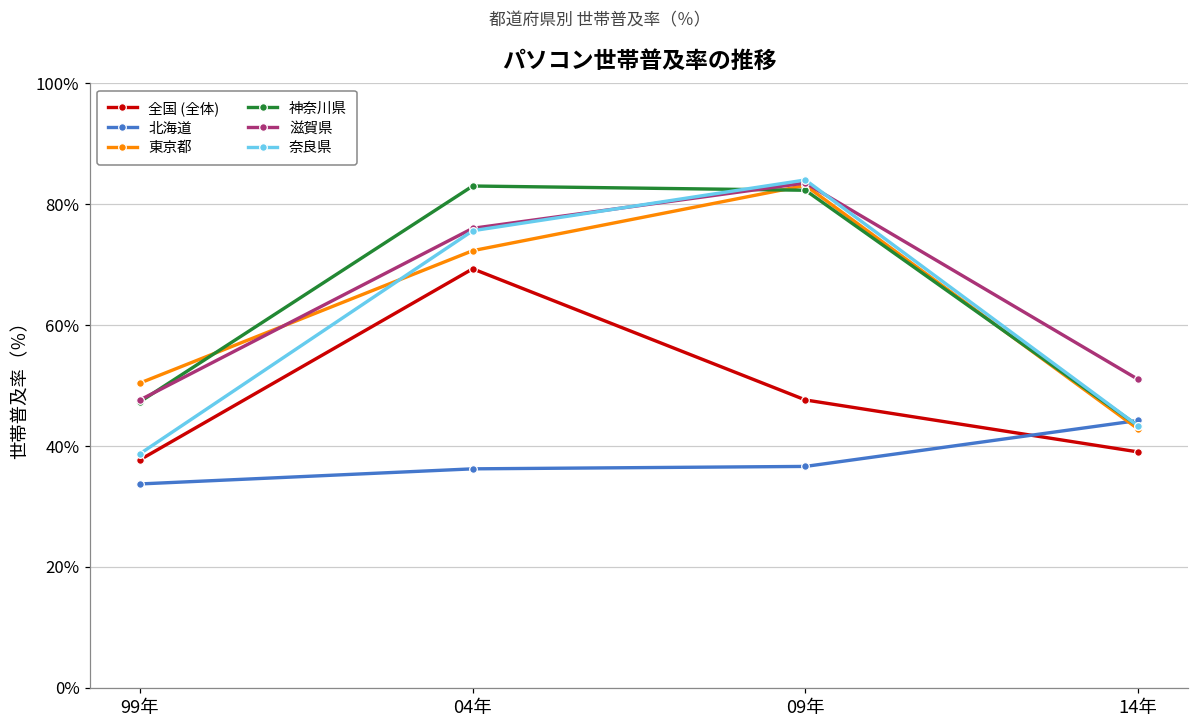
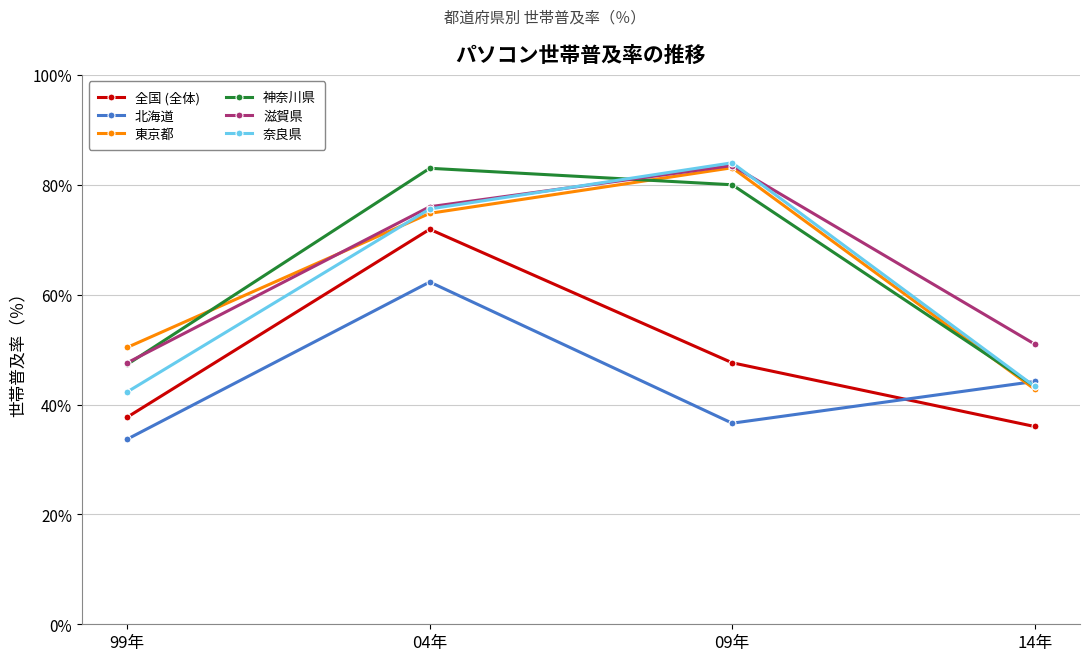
奈良県, 99年: 39% -> 42%
全国 (全体), 04年: 69% -> 72%
北海道, 04年: 36% -> 62%
東京都, 04年: 72% -> 75%
神奈川県, 09年: 82% -> 80%
全国 (全体), 14年: 39% -> 36%
